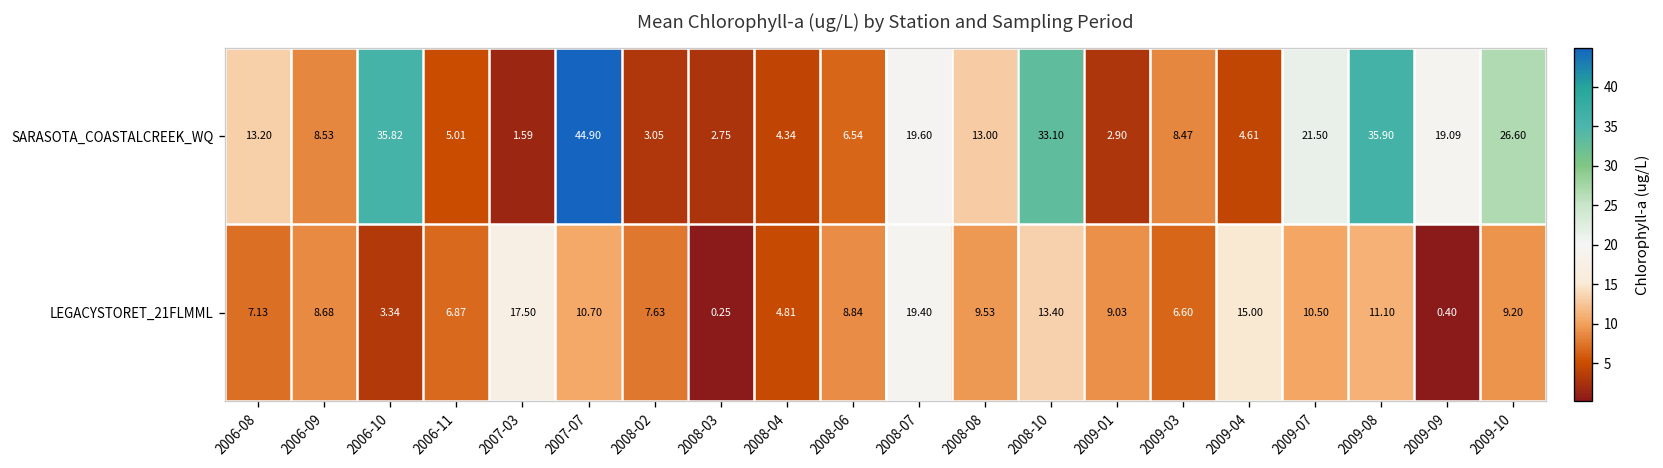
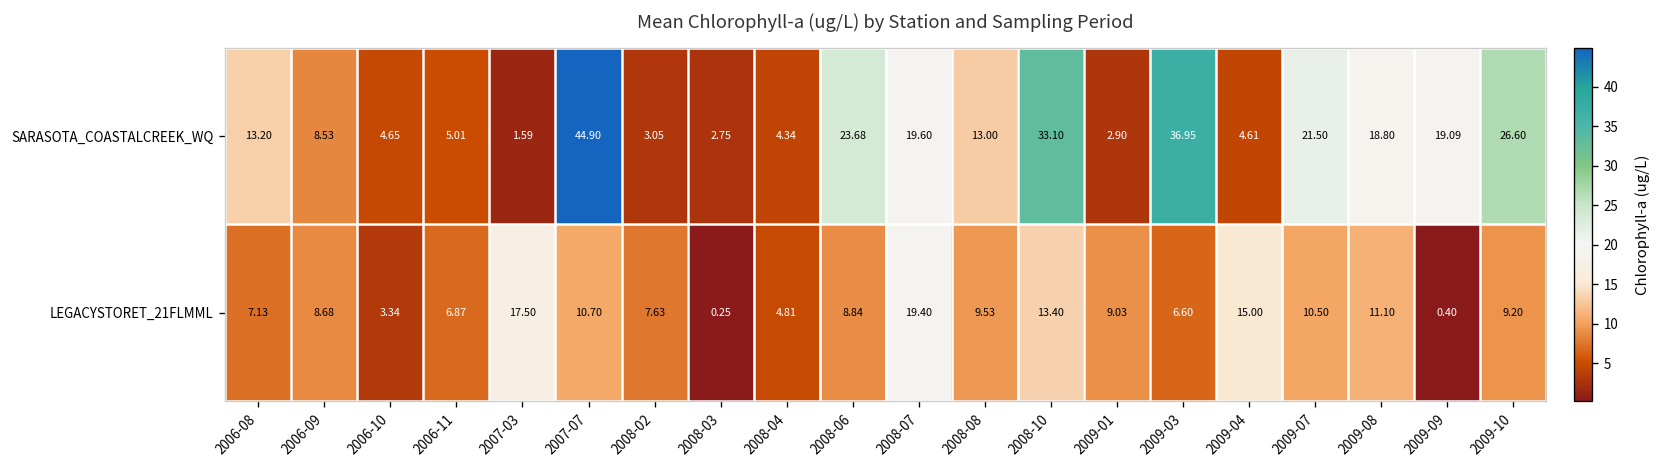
SARASOTA_COASTALCREEK_WQ, 2006-10: 35.82 -> 4.65
SARASOTA_COASTALCREEK_WQ, 2008-06: 6.54 -> 23.68
SARASOTA_COASTALCREEK_WQ, 2009-03: 8.47 -> 36.95
SARASOTA_COASTALCREEK_WQ, 2009-08: 35.90 -> 18.80
